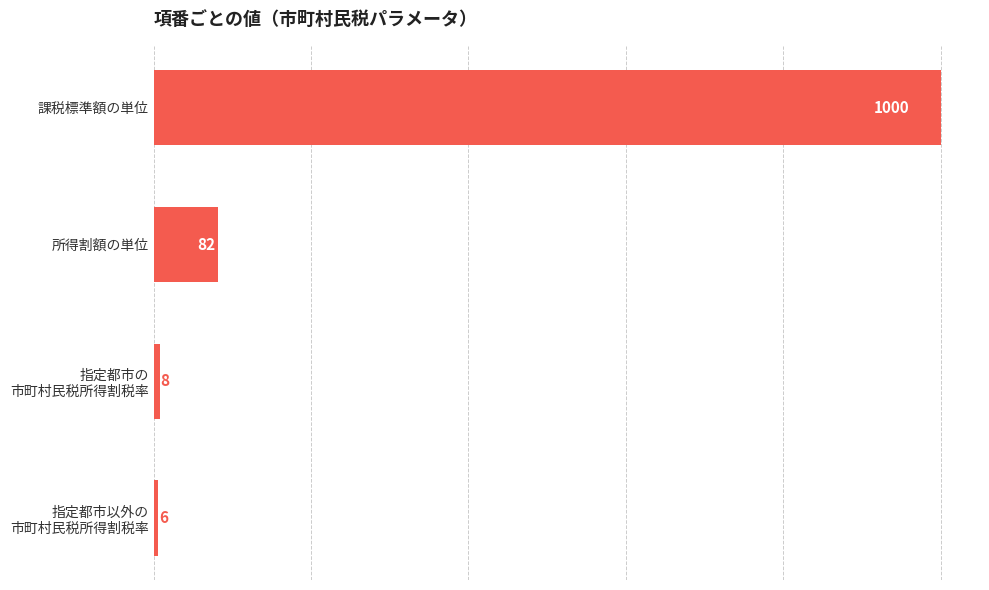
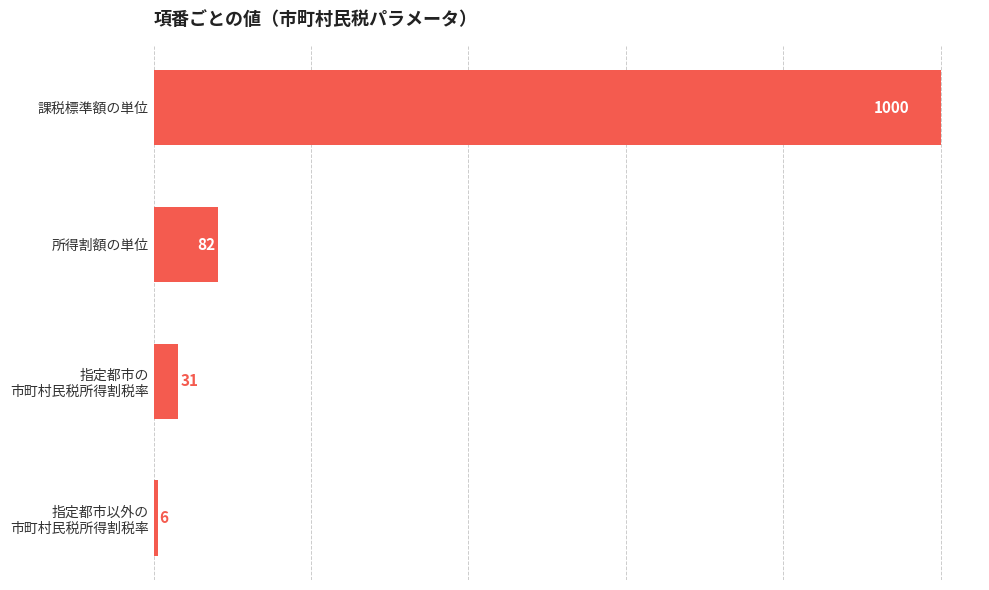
指定都市の 市町村民税所得割税率: 8 -> 31
